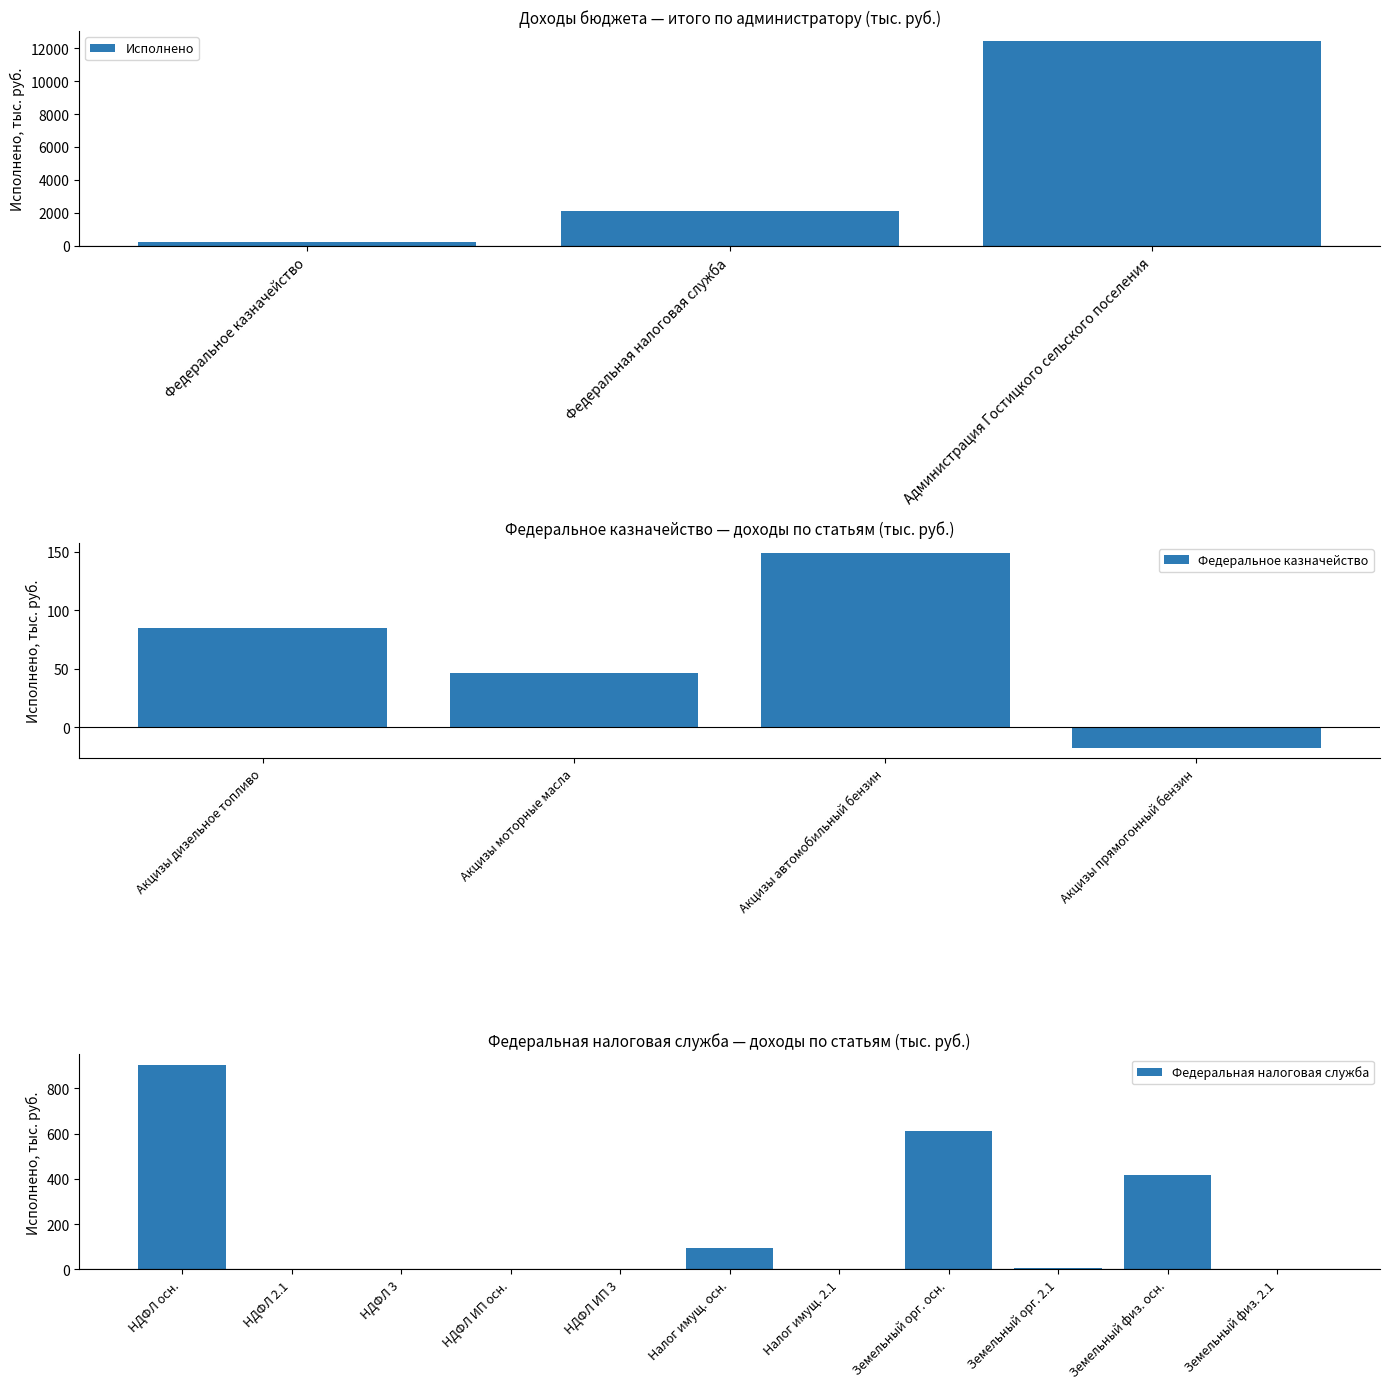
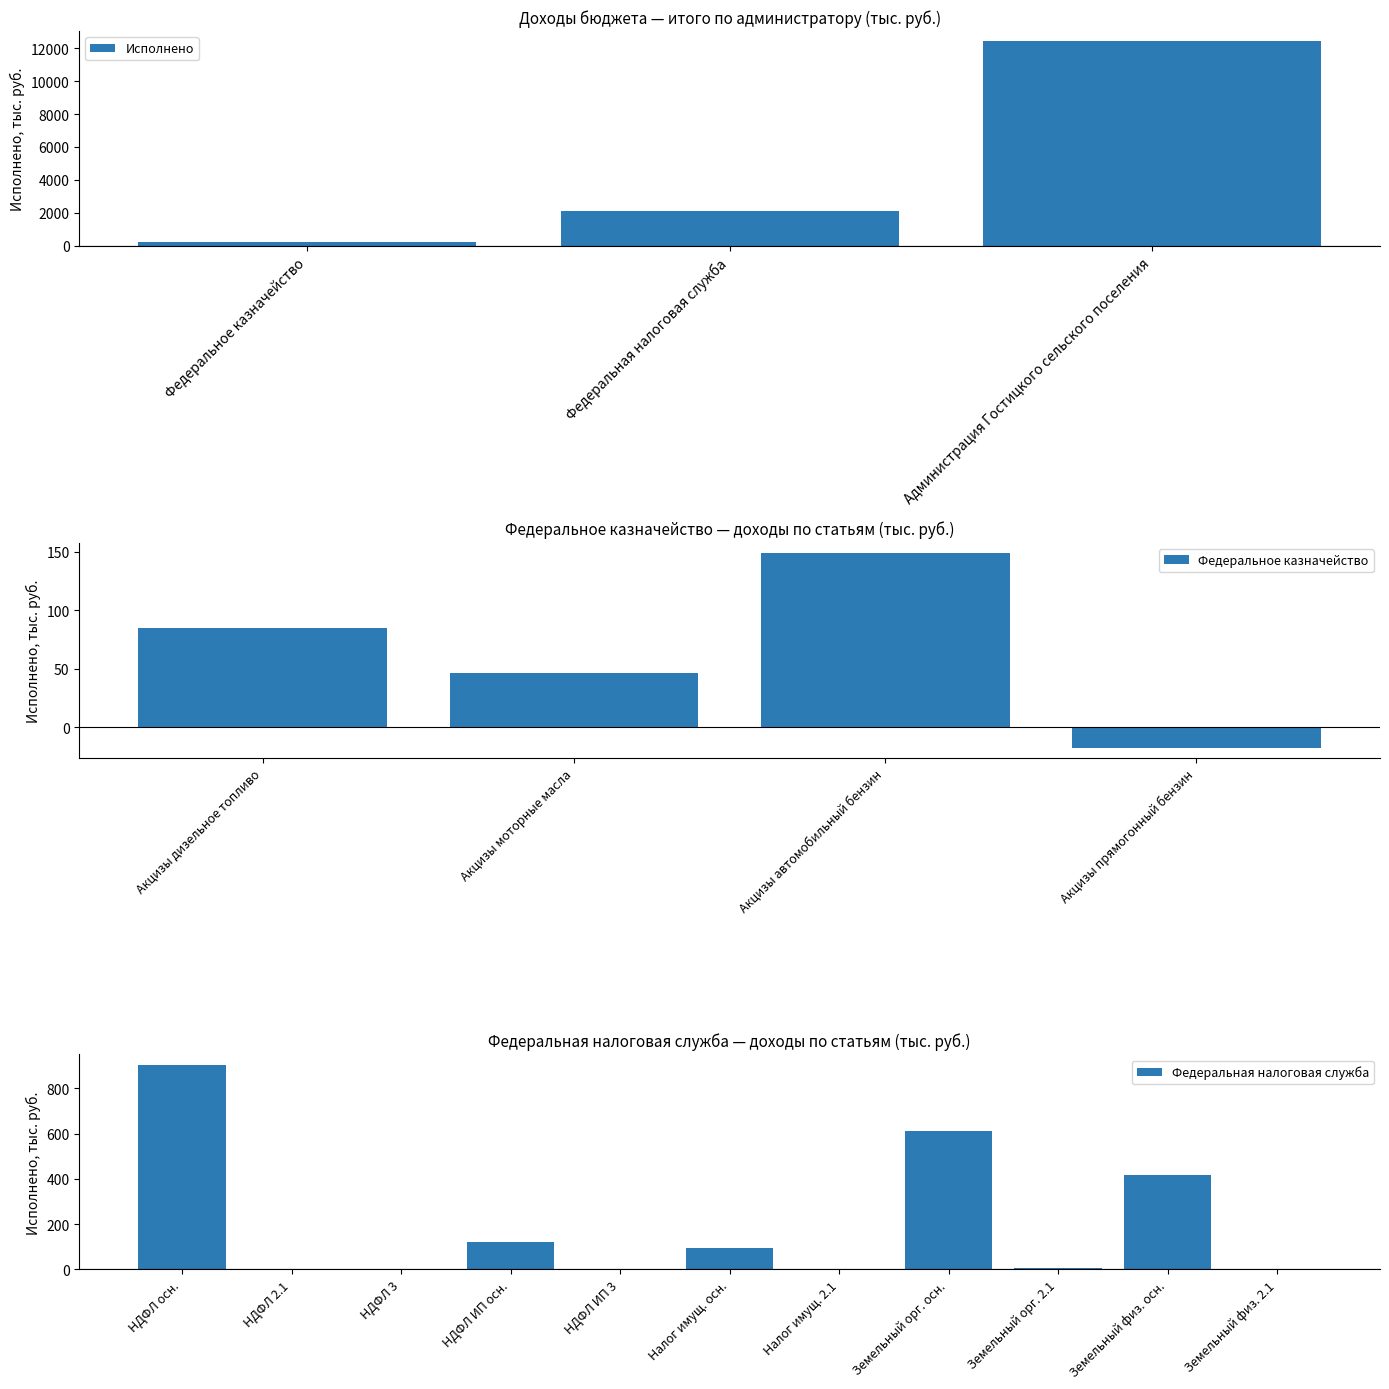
Федеральная налоговая служба — доходы по статьям (тыс. руб.), НДФЛ ИП осн.: 0 -> 120
